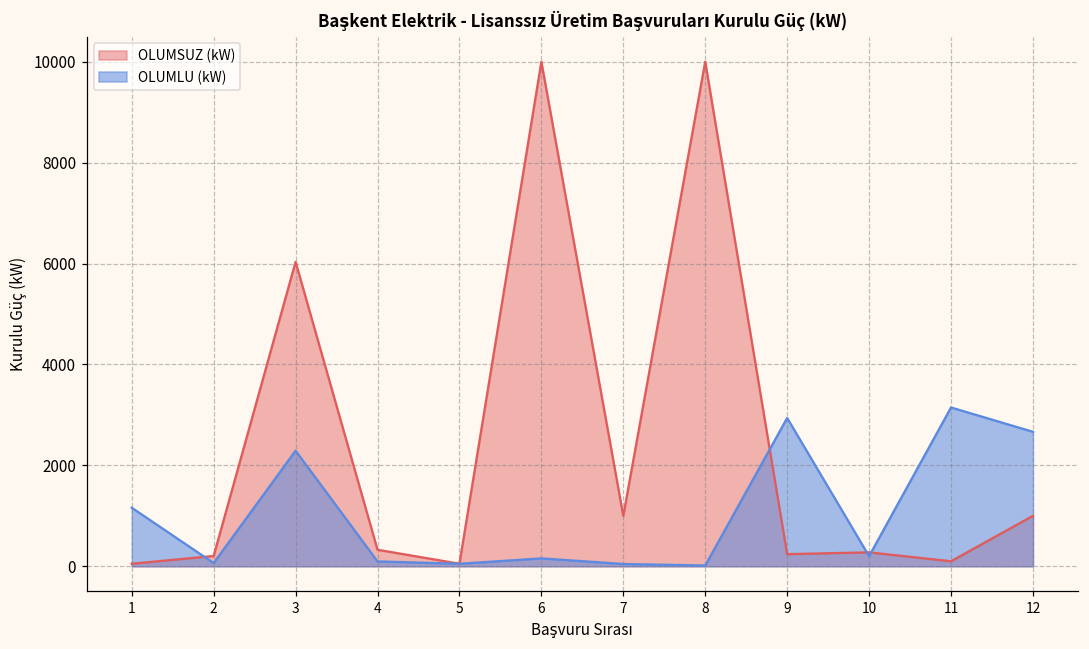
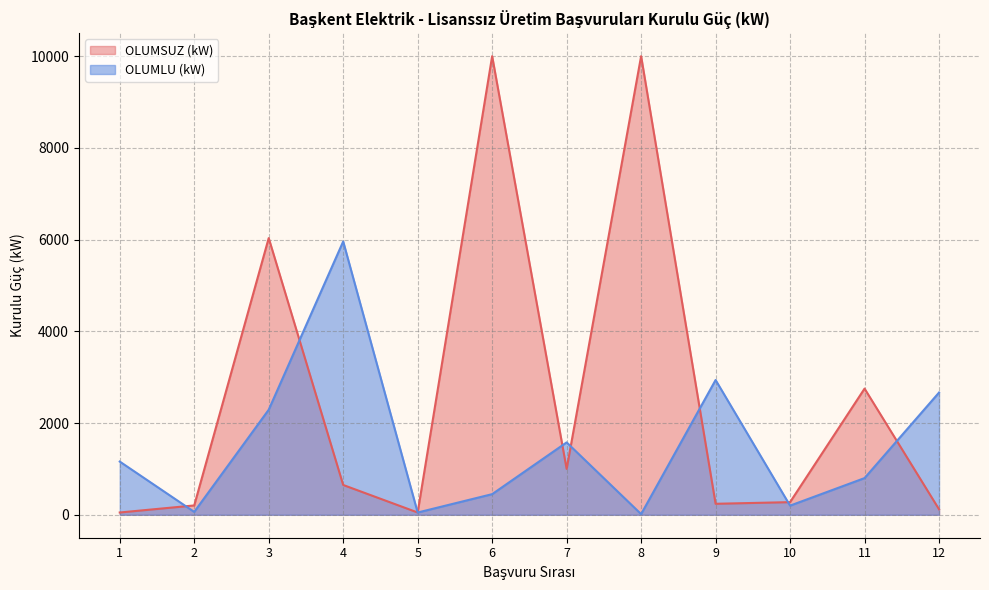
OLUMSUZ (kW), 4: 300 -> 700
OLUMLU (kW), 4: 100 -> 6000
OLUMLU (kW), 6: 200 -> 500
OLUMLU (kW), 7: 0 -> 1600
OLUMSUZ (kW), 11: 100 -> 2800
OLUMLU (kW), 11: 3100 -> 800
OLUMSUZ (kW), 12: 1000 -> 100
